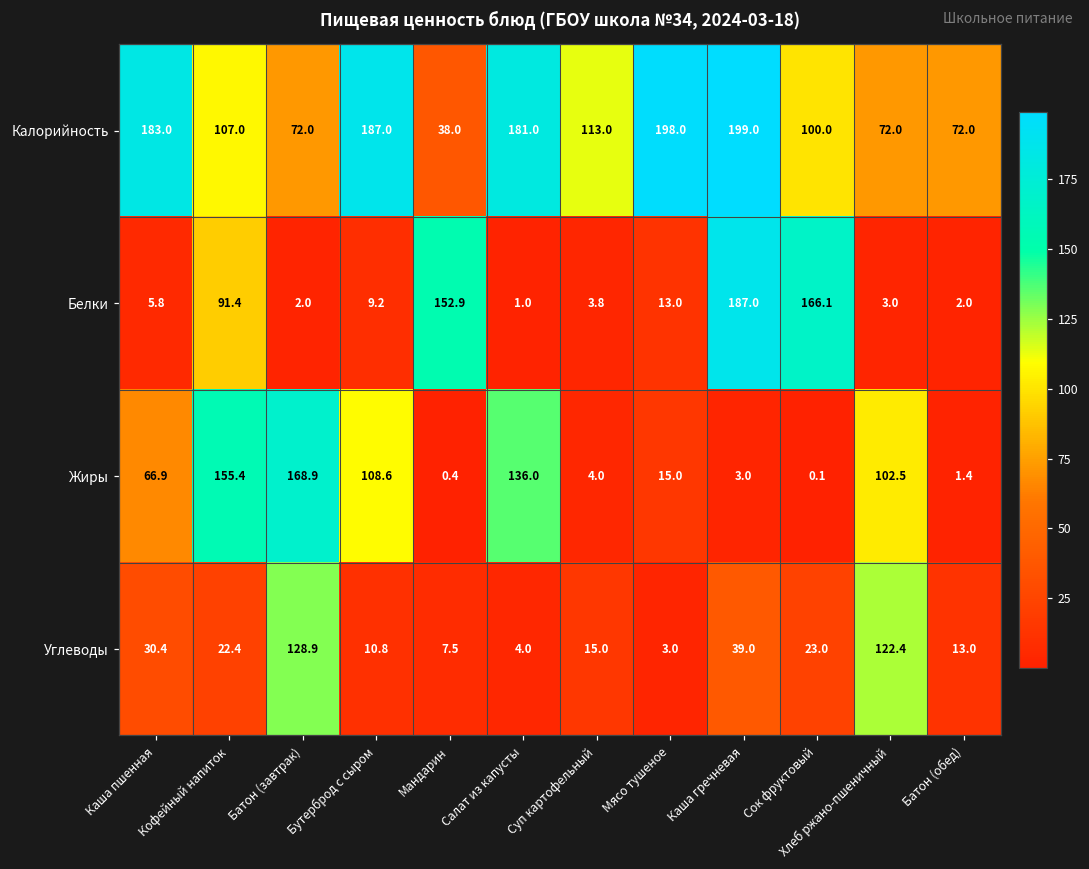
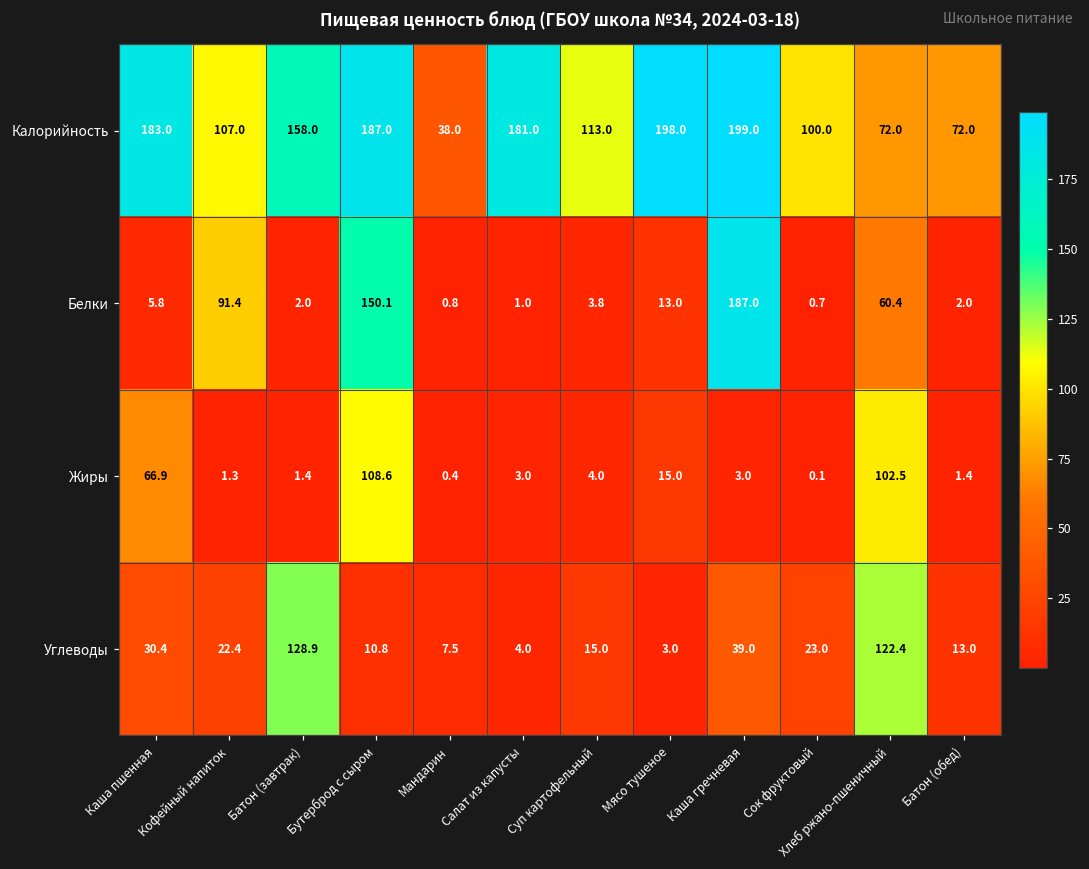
Калорийность, Батон (завтрак): 72.0 -> 158.0
Белки, Бутерброд с сыром: 9.2 -> 150.1
Белки, Мандарин: 152.9 -> 0.8
Белки, Сок фруктовый: 166.1 -> 0.7
Белки, Хлеб ржано-пшеничный: 3.0 -> 60.4
Жиры, Кофейный напиток: 155.4 -> 1.3
Жиры, Батон (завтрак): 168.9 -> 1.4
Жиры, Салат из капусты: 136.0 -> 3.0
